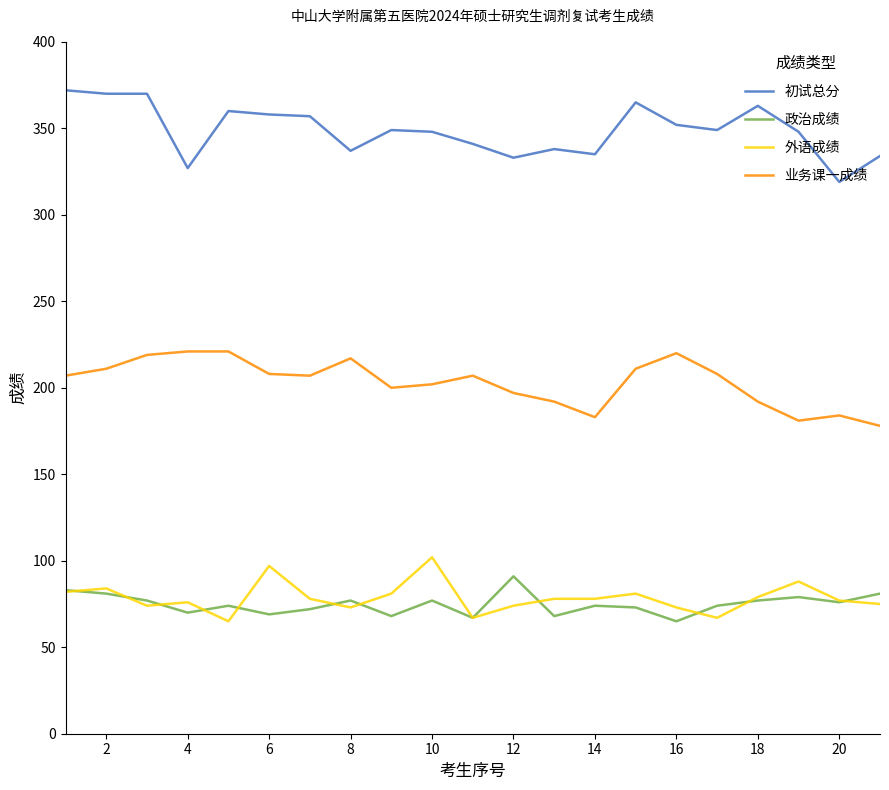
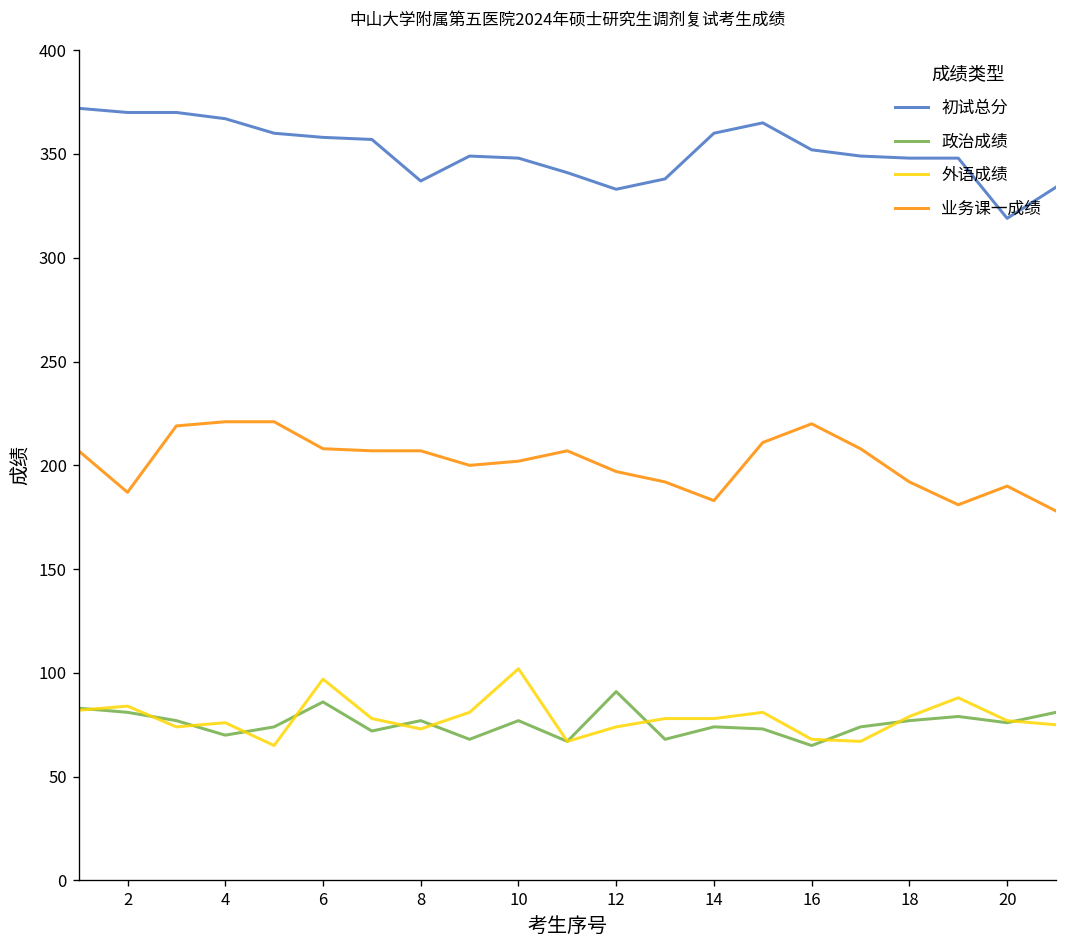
业务课一成绩, 2: 211 -> 187
初试总分, 4: 327 -> 367
政治成绩, 6: 69 -> 86
业务课一成绩, 8: 217 -> 207
初试总分, 14: 335 -> 360
外语成绩, 16: 73 -> 68
初试总分, 18: 363 -> 348
业务课一成绩, 20: 184 -> 190
